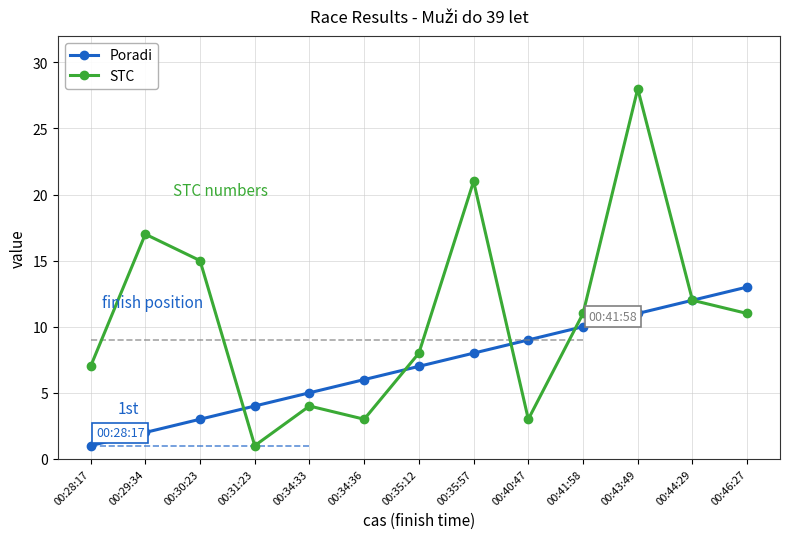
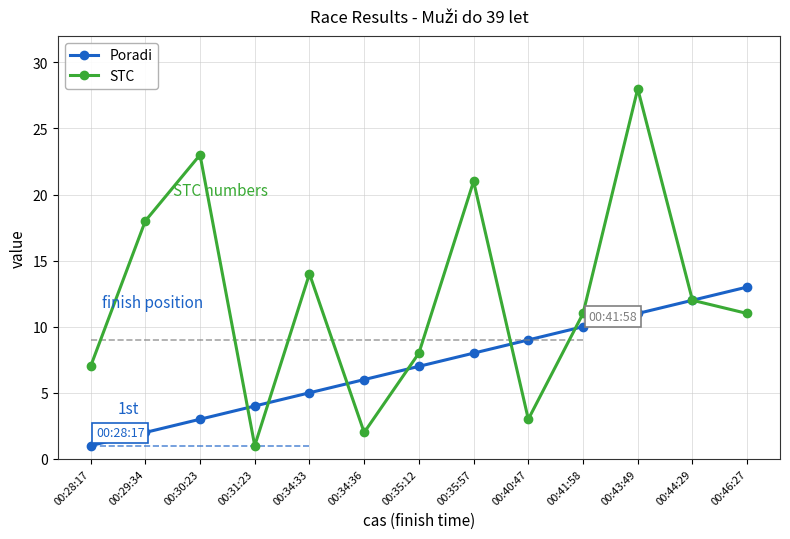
STC, 00:29:34: 17 -> 18
STC, 00:30:23: 15 -> 23
STC, 00:34:33: 4 -> 14
STC, 00:34:36: 3 -> 2
